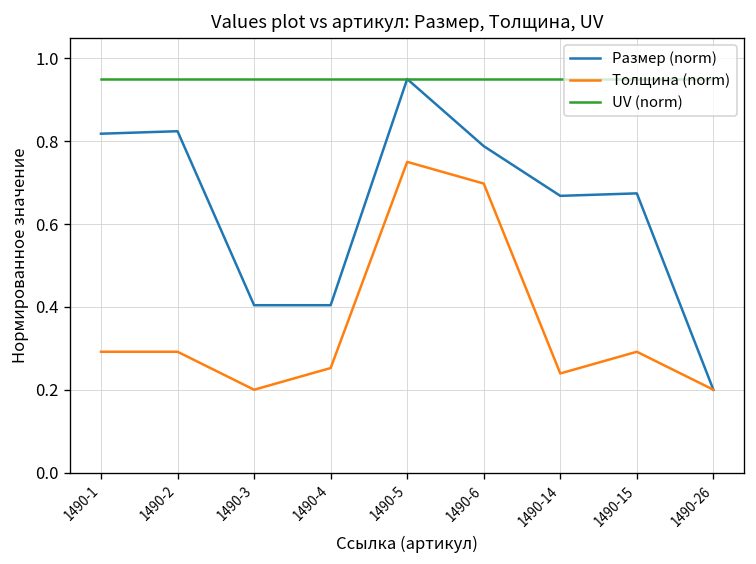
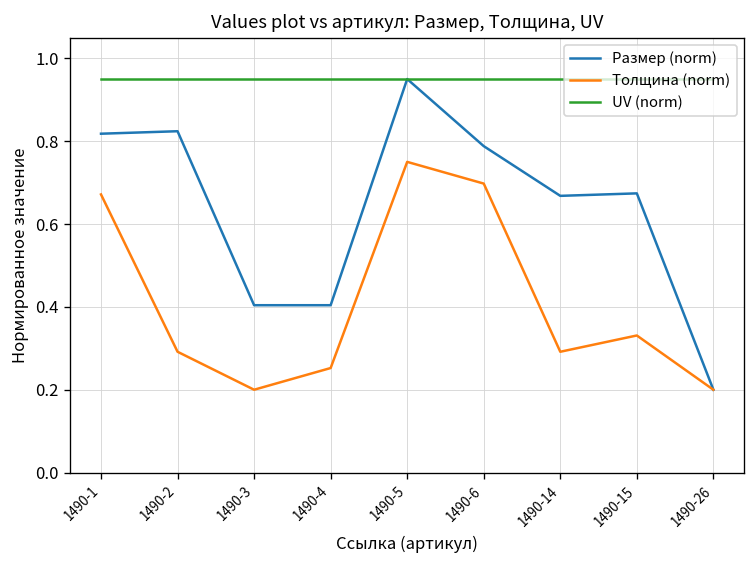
Толщина (norm), 1490-1: 0.29 -> 0.67
Толщина (norm), 1490-14: 0.24 -> 0.29
Толщина (norm), 1490-15: 0.29 -> 0.33
